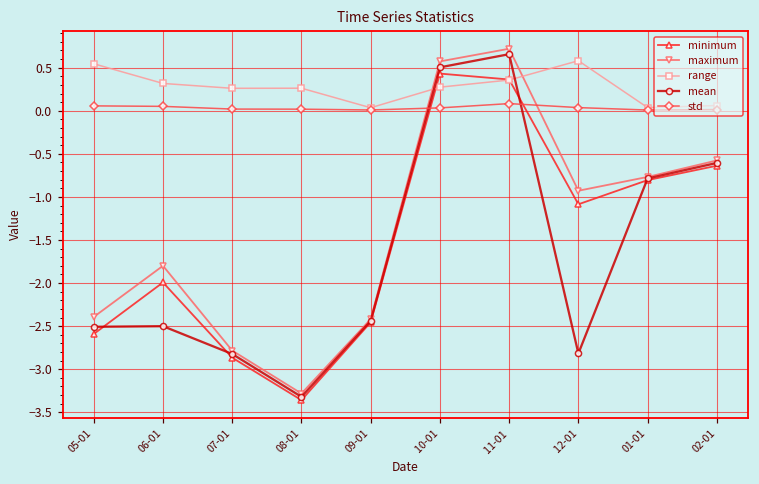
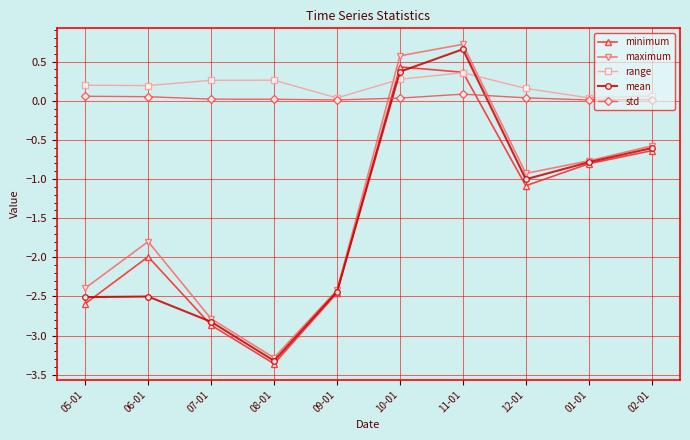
range, 05-01: 0.5 -> 0.2
range, 06-01: 0.3 -> 0.2
mean, 10-01: 0.5 -> 0.4
range, 12-01: 0.6 -> 0.2
mean, 12-01: -2.8 -> -1.0
